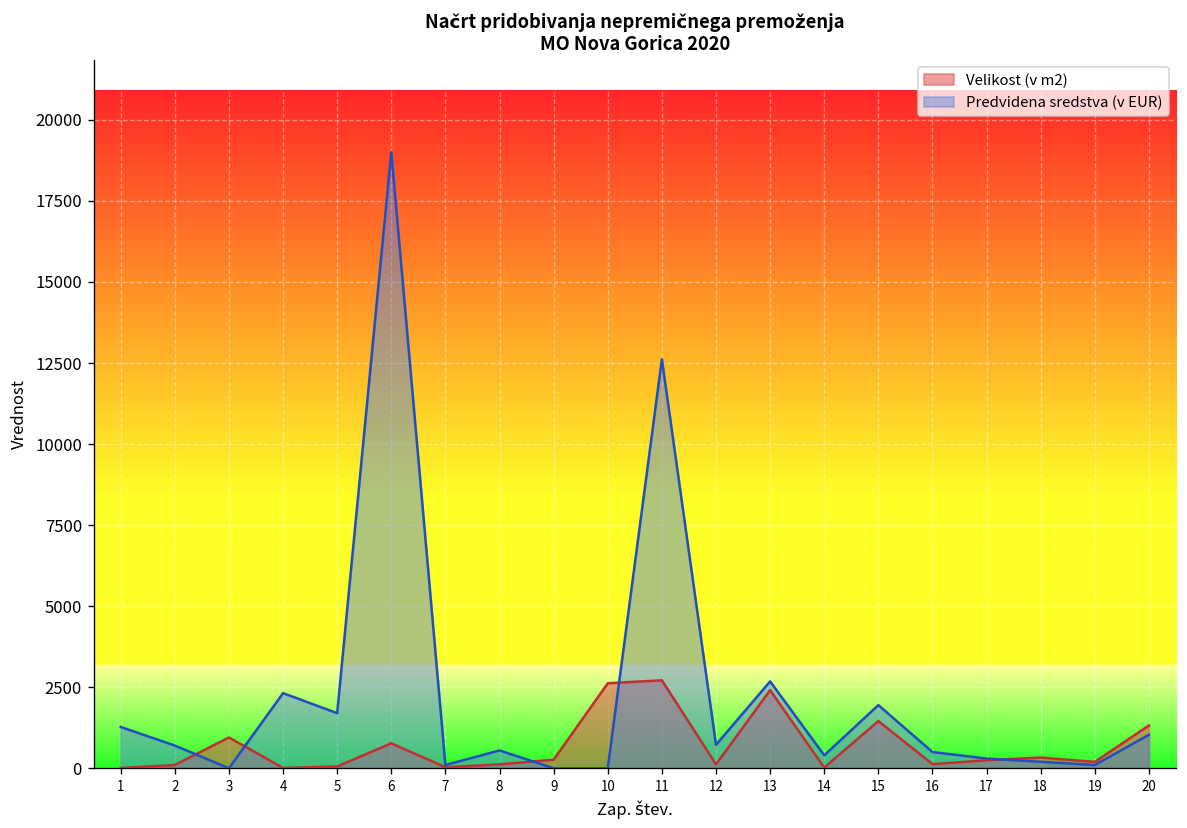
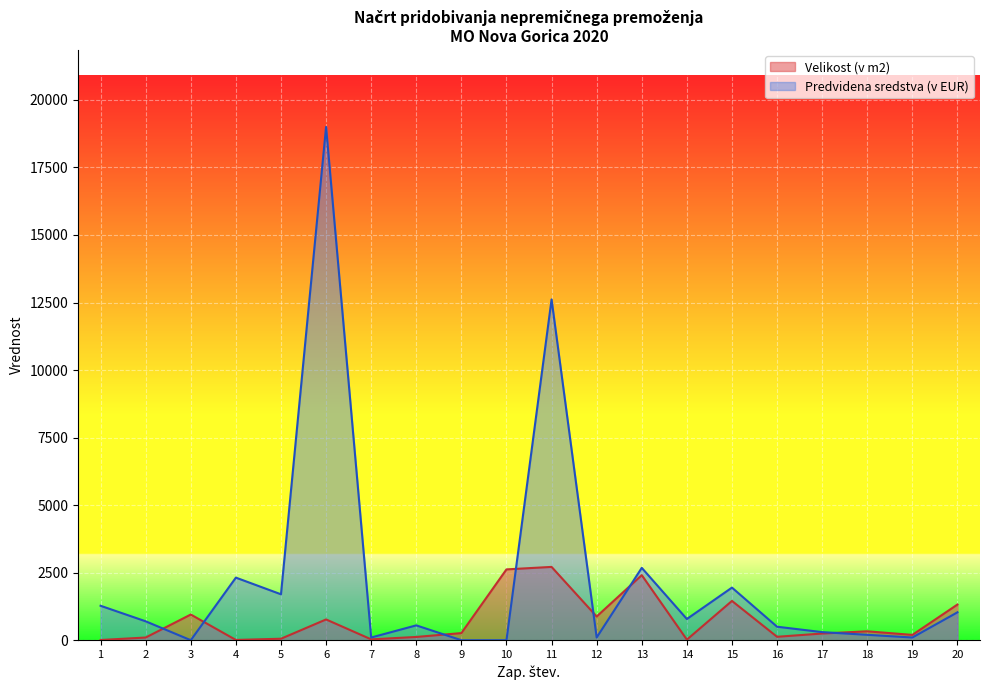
Velikost (v m2), 12: 100 -> 900
Predvidena sredstva (v EUR), 12: 700 -> 100
Predvidena sredstva (v EUR), 14: 400 -> 800
